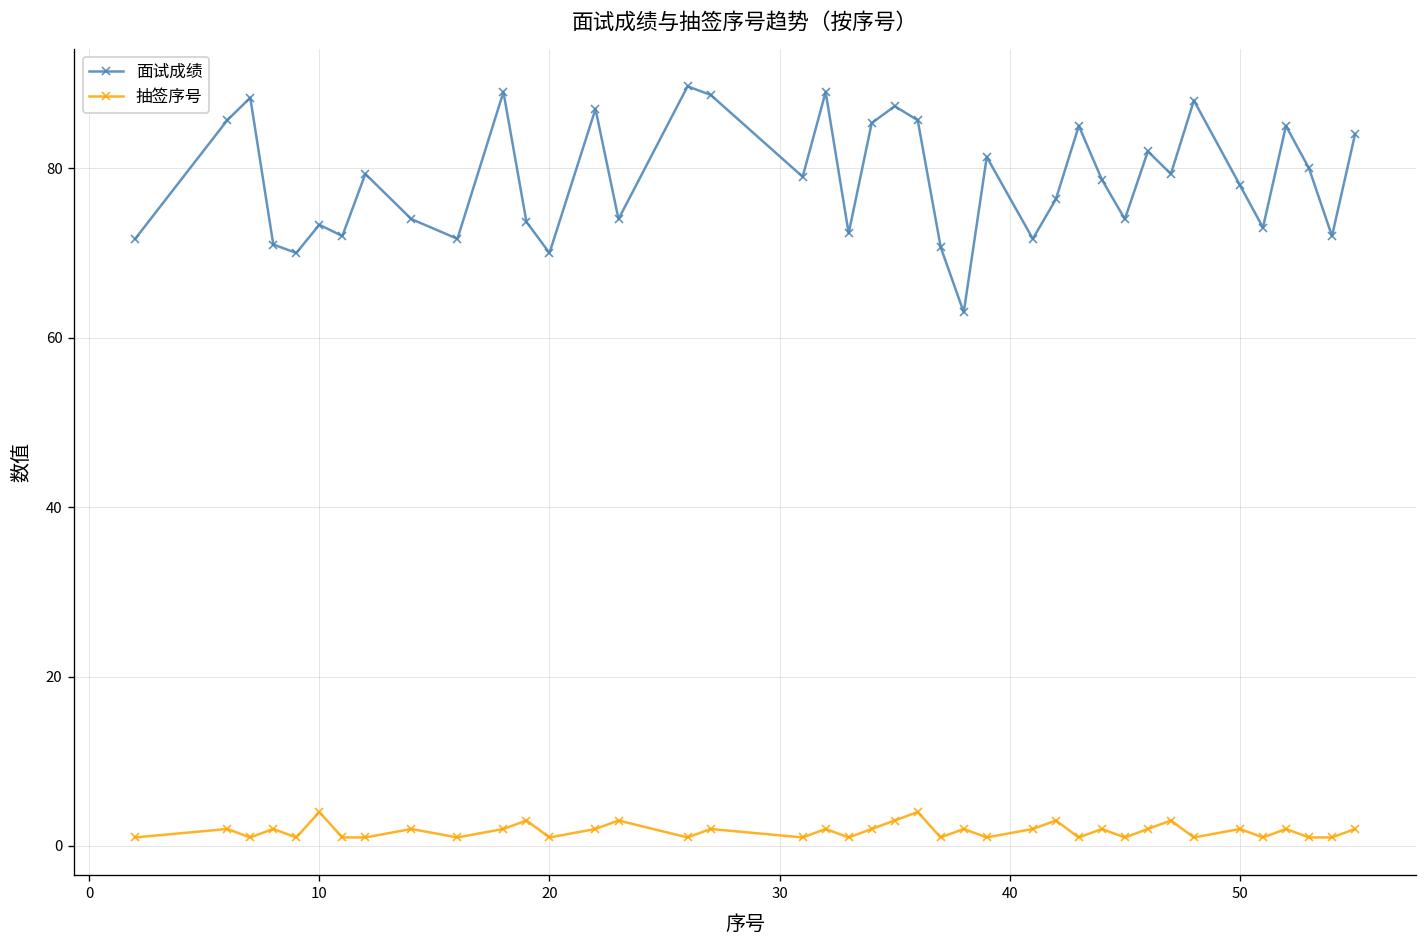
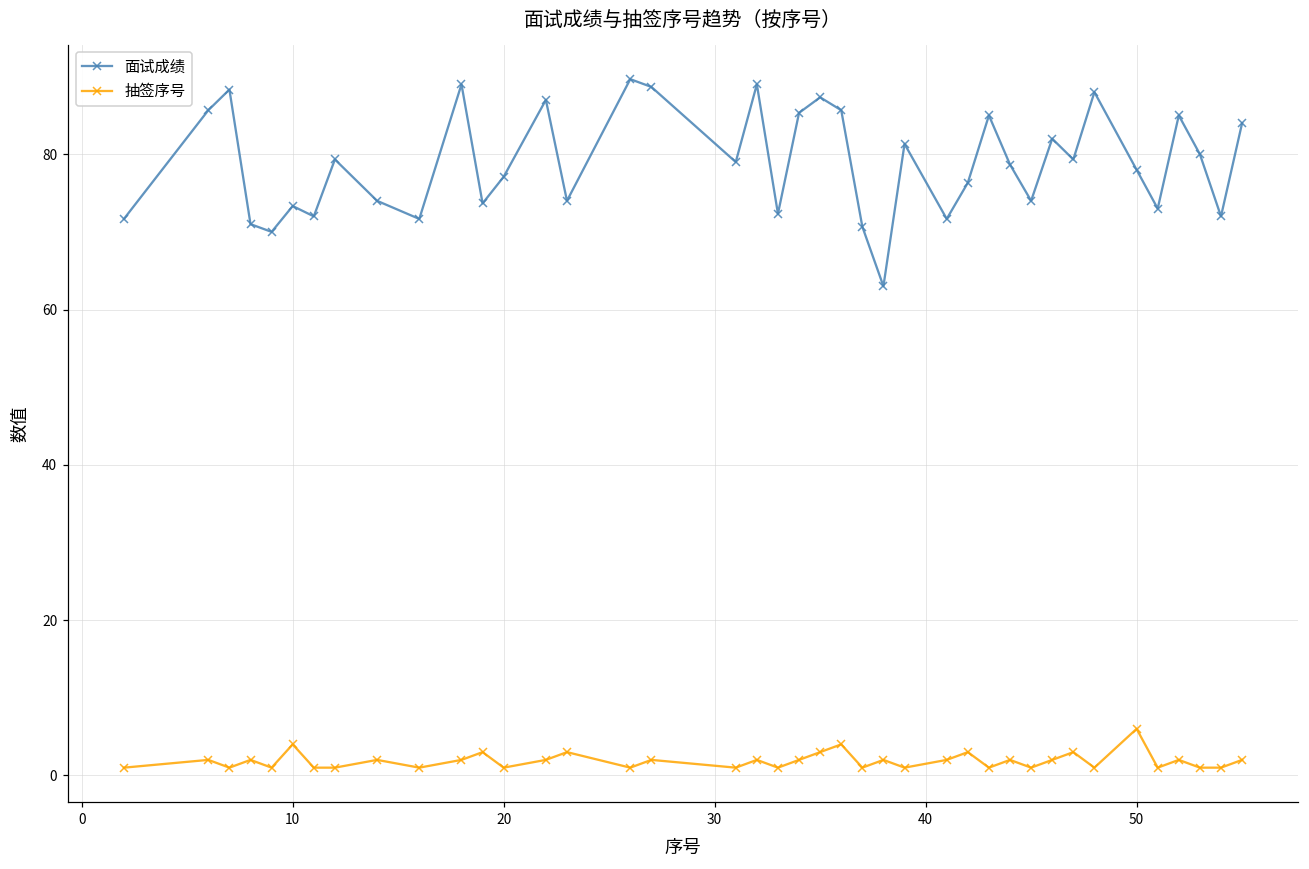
面试成绩, 20: 70 -> 77
抽签序号, 50: 2 -> 6
